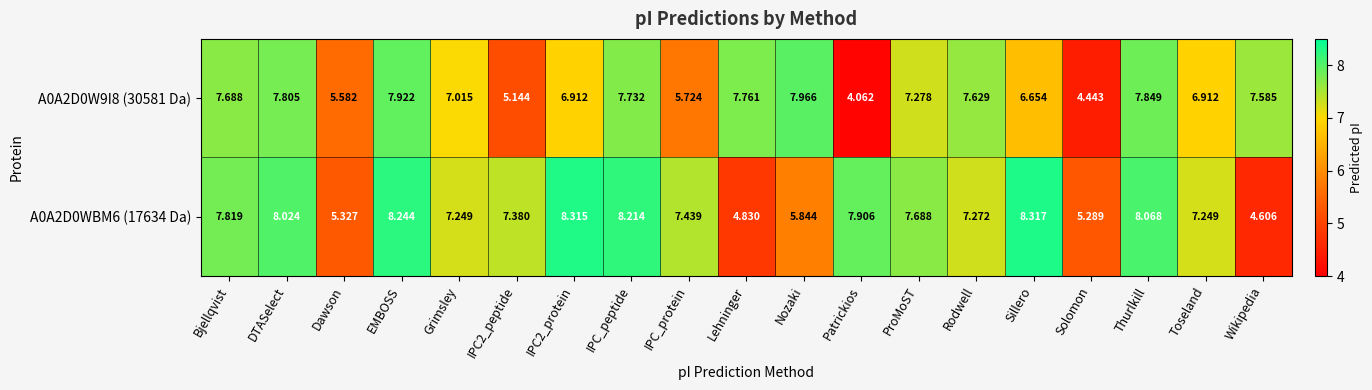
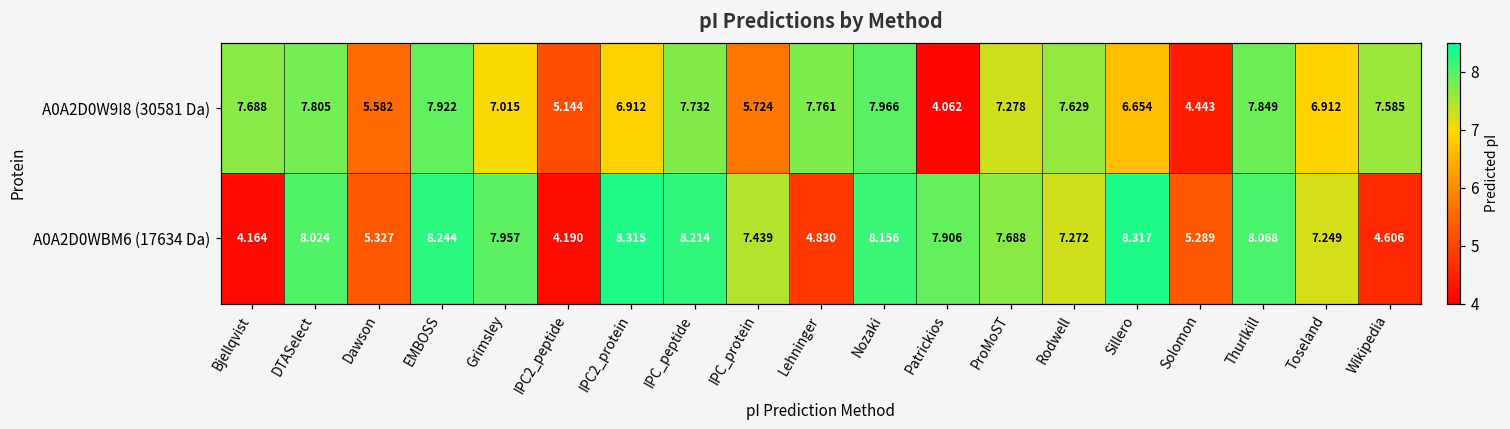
A0A2D0WBM6 (17634 Da), Bjellqvist: 7.819 -> 4.164
A0A2D0WBM6 (17634 Da), Grimsley: 7.249 -> 7.957
A0A2D0WBM6 (17634 Da), IPC2_peptide: 7.380 -> 4.190
A0A2D0WBM6 (17634 Da), Nozaki: 5.844 -> 8.156
